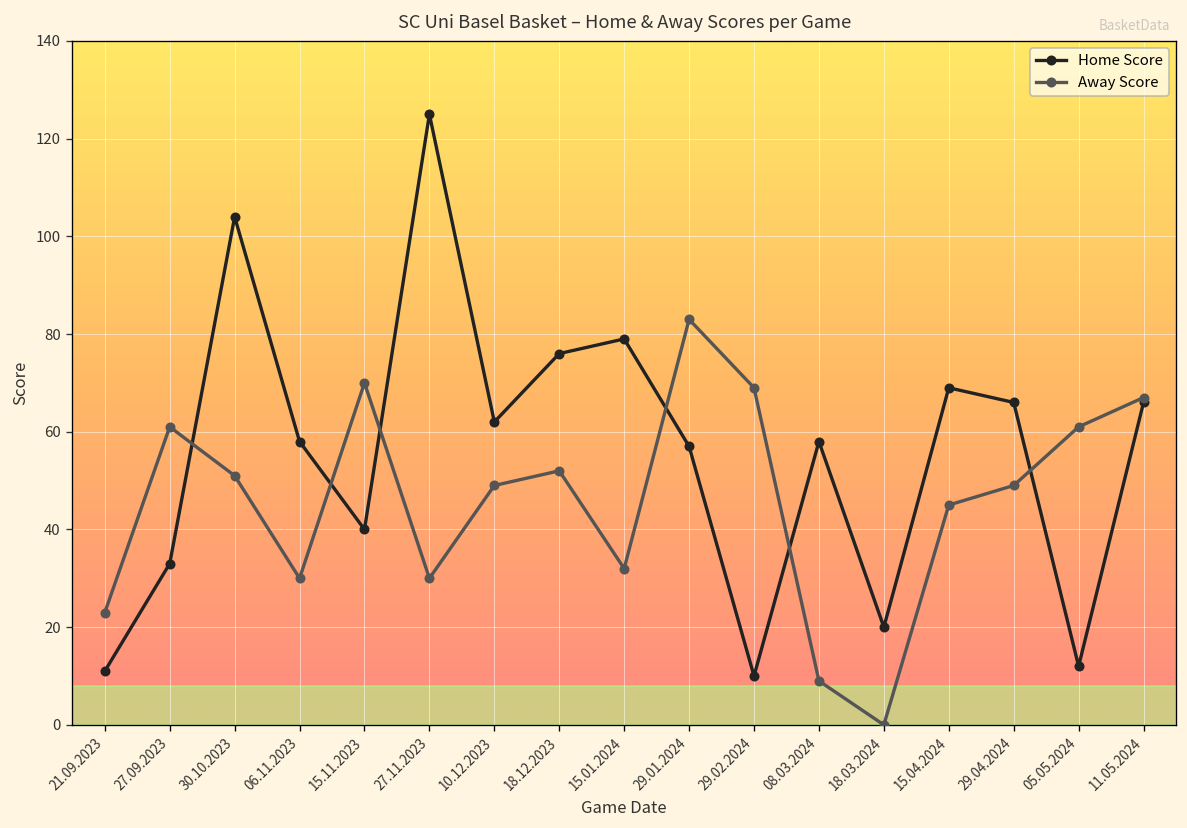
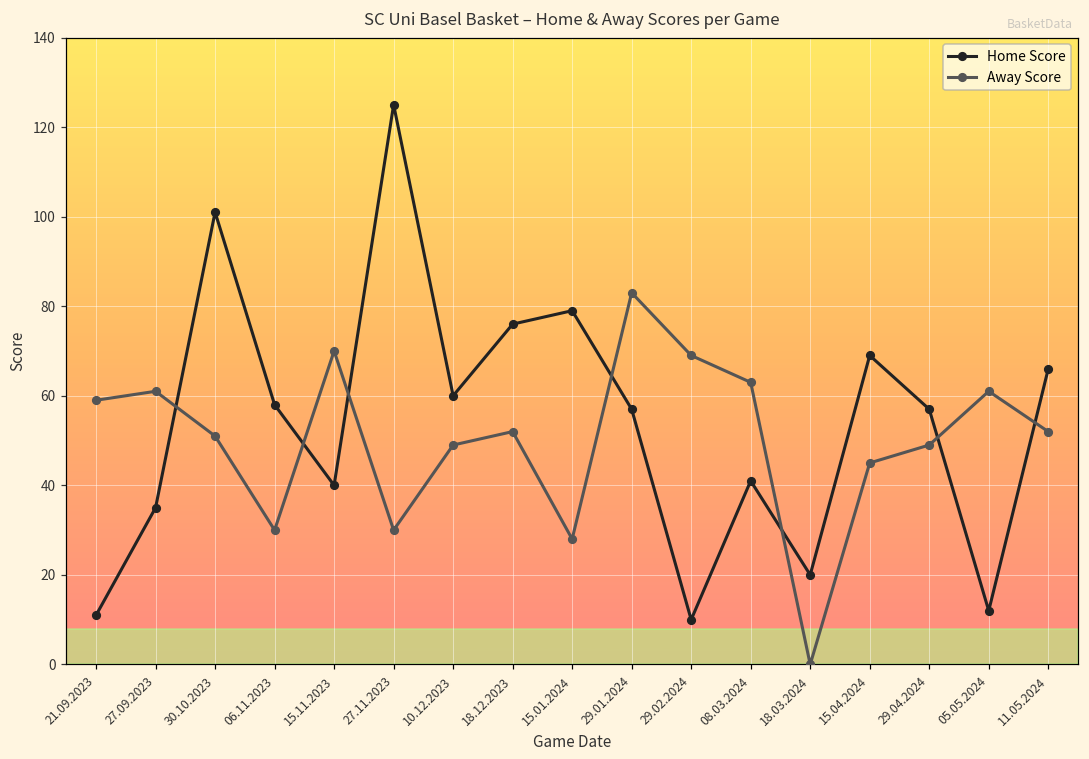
Away Score, 21.09.2023: 23 -> 59
Home Score, 27.09.2023: 33 -> 35
Home Score, 30.10.2023: 104 -> 101
Home Score, 10.12.2023: 62 -> 60
Away Score, 15.01.2024: 32 -> 28
Home Score, 08.03.2024: 58 -> 41
Away Score, 08.03.2024: 9 -> 63
Home Score, 29.04.2024: 66 -> 57
Away Score, 11.05.2024: 67 -> 52
